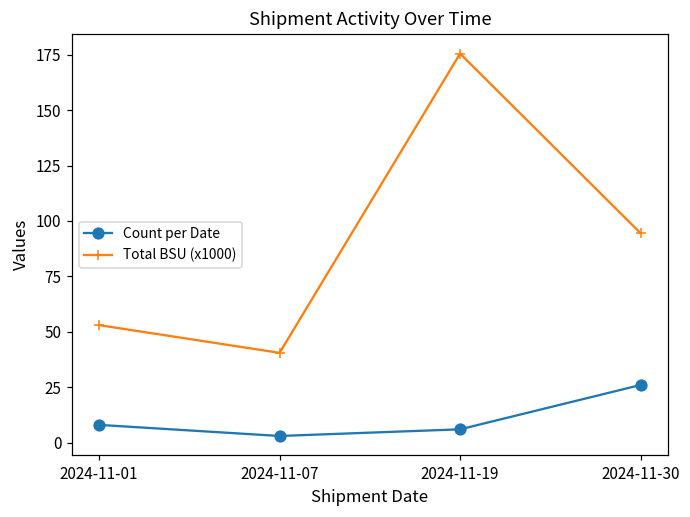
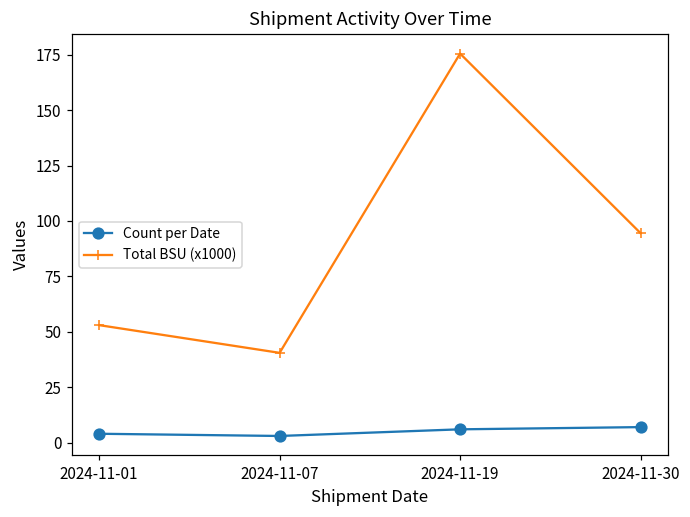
Count per Date, 2024-11-01: 8 -> 4
Count per Date, 2024-11-30: 26 -> 7
